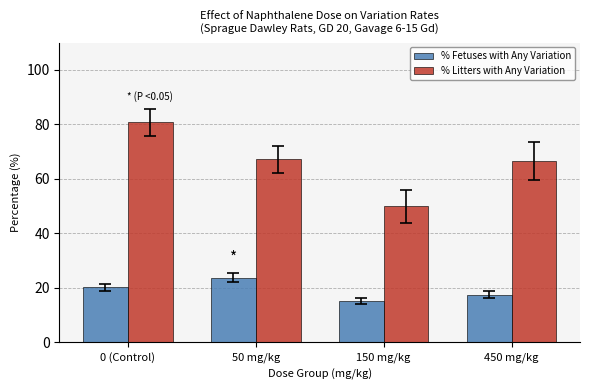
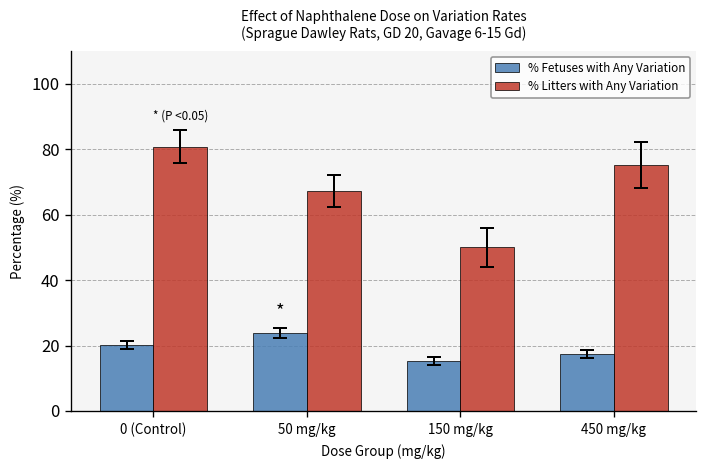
% Litters with Any Variation, 450 mg/kg: 67 -> 75
